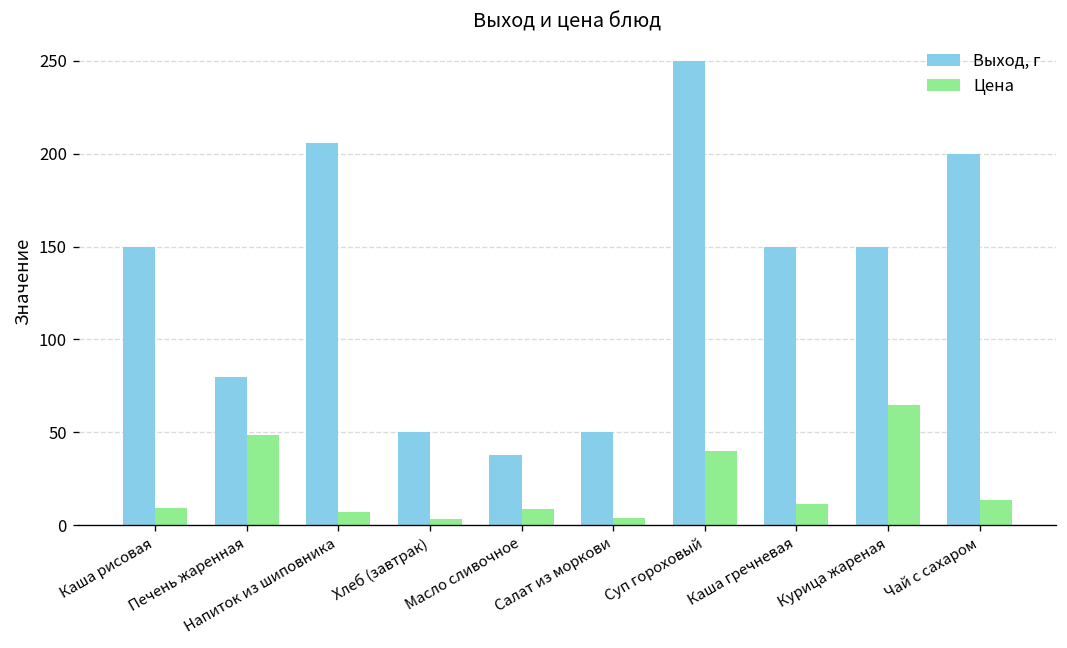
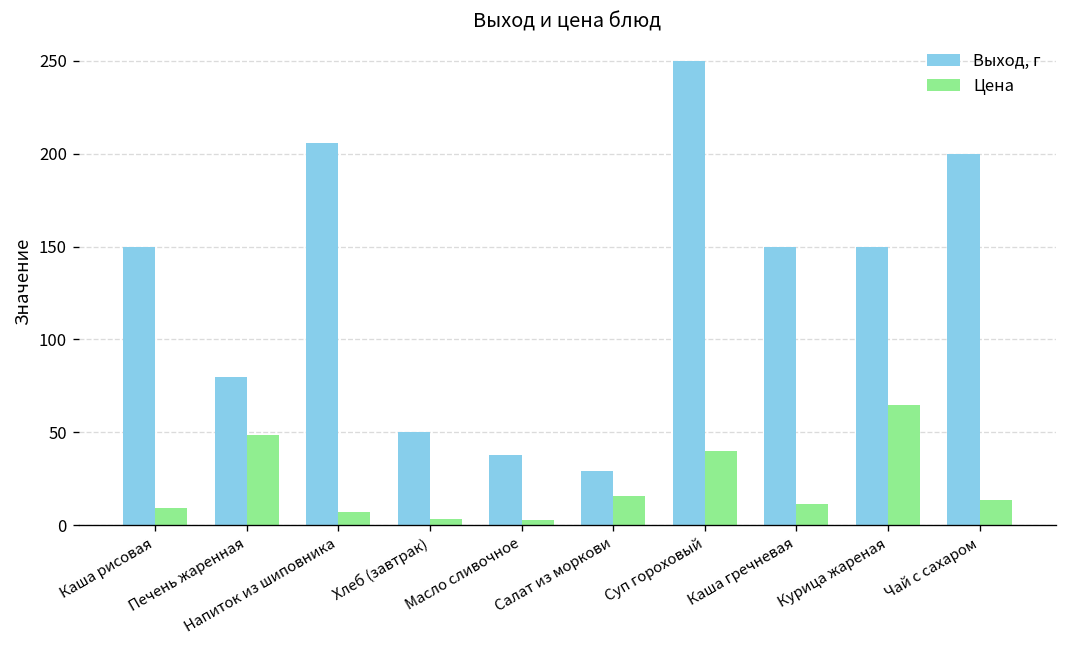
Цена, Масло сливочное: 8 -> 3
Выход, г, Салат из моркови: 50 -> 29
Цена, Салат из моркови: 4 -> 16
